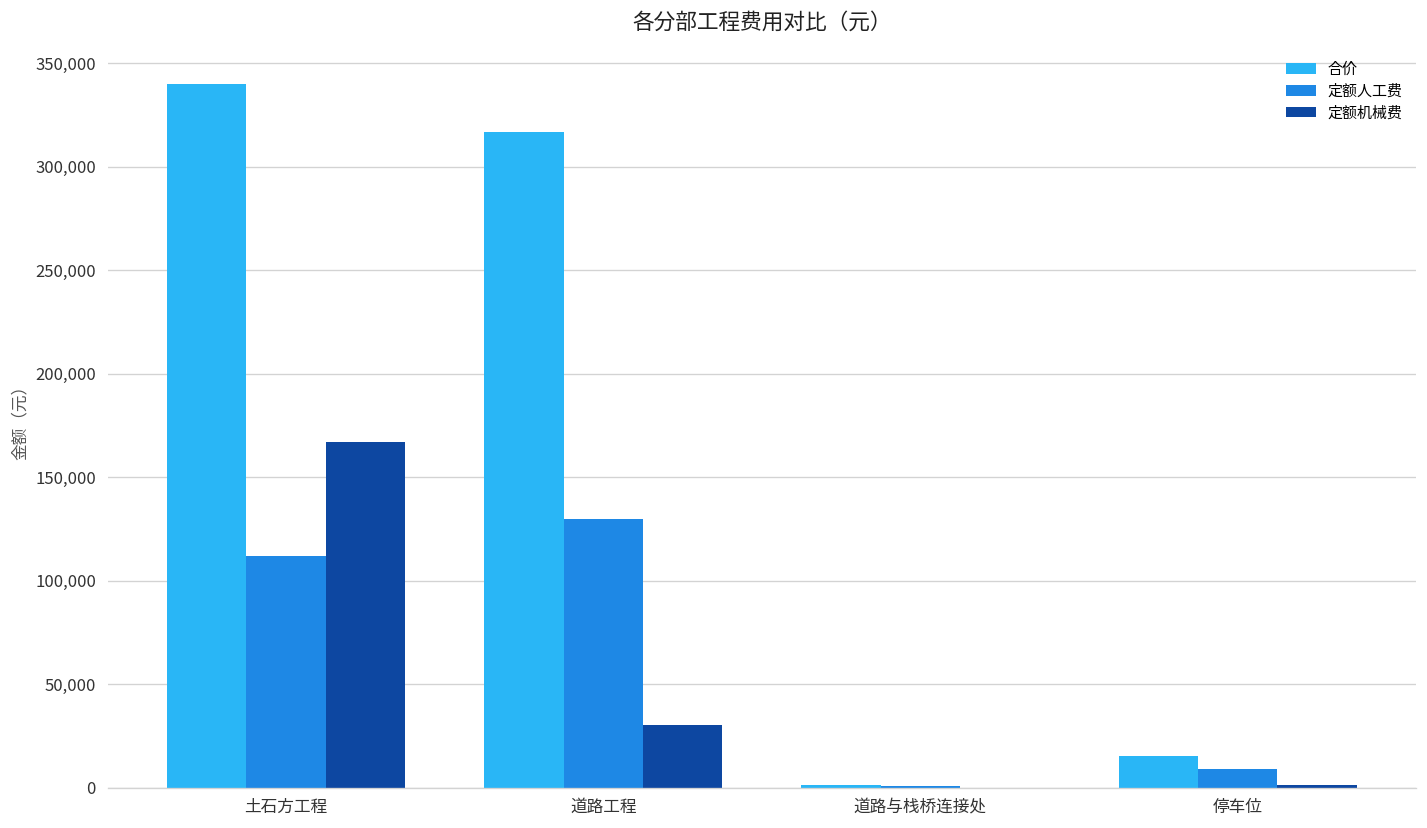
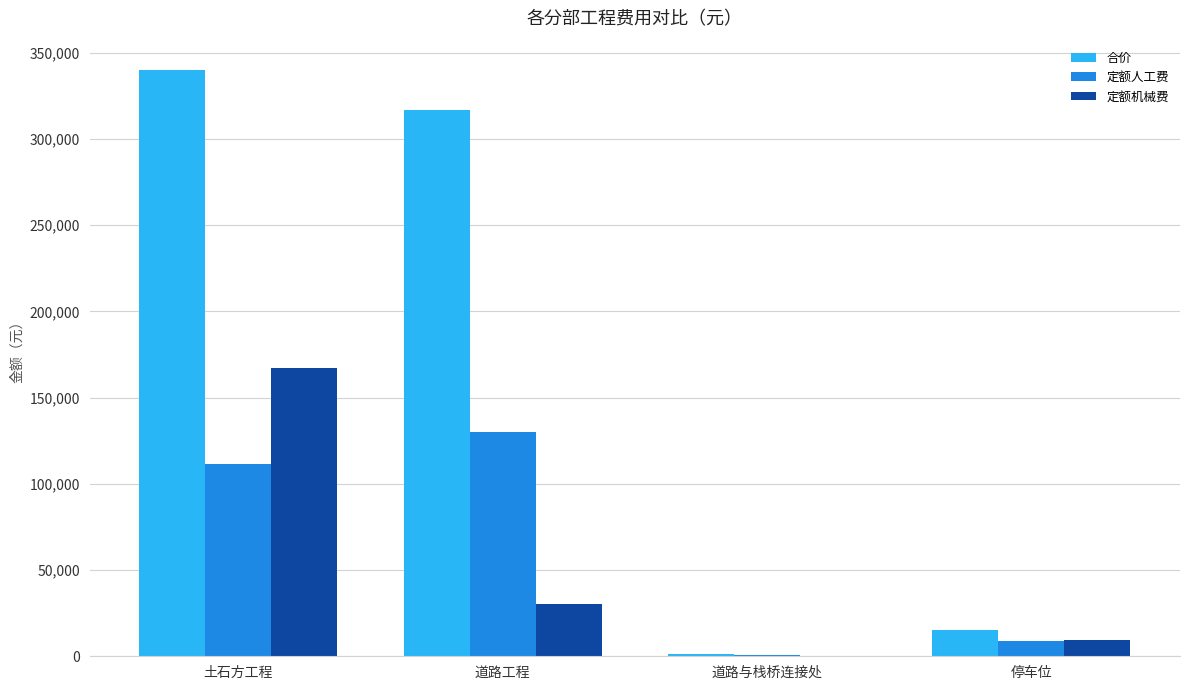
定额机械费, 停车位: 1,000 -> 9,000
